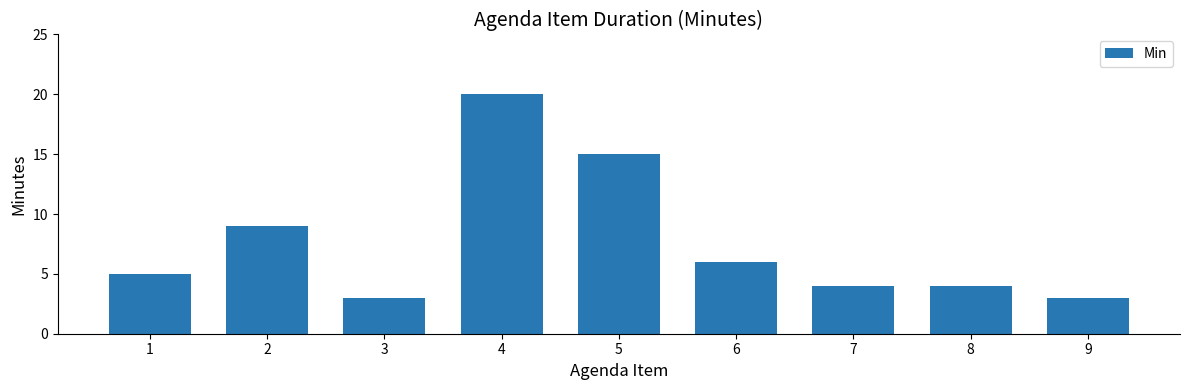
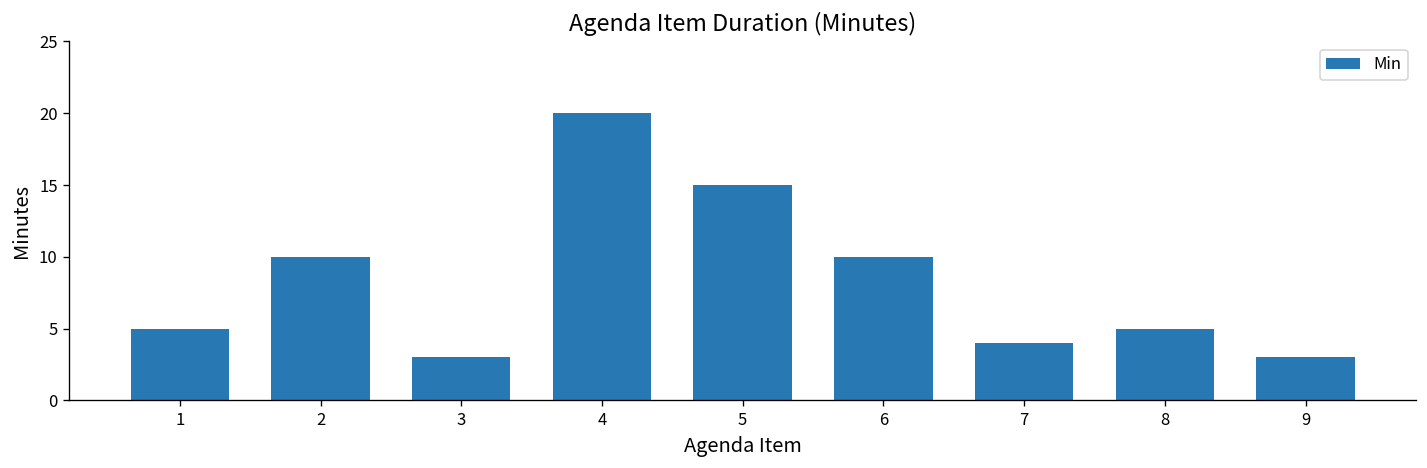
2: 9 -> 10
6: 6 -> 10
8: 4 -> 5
